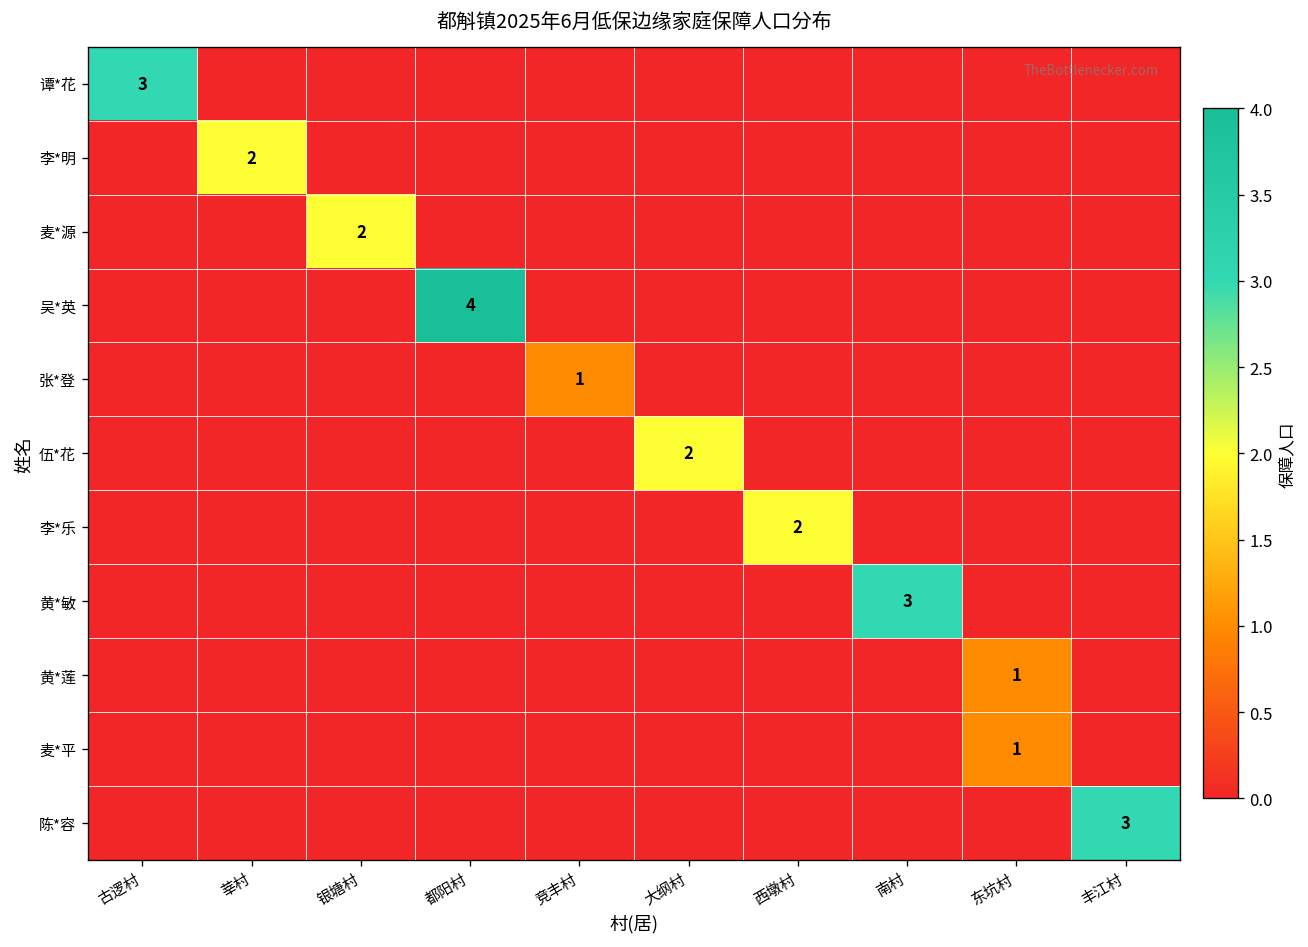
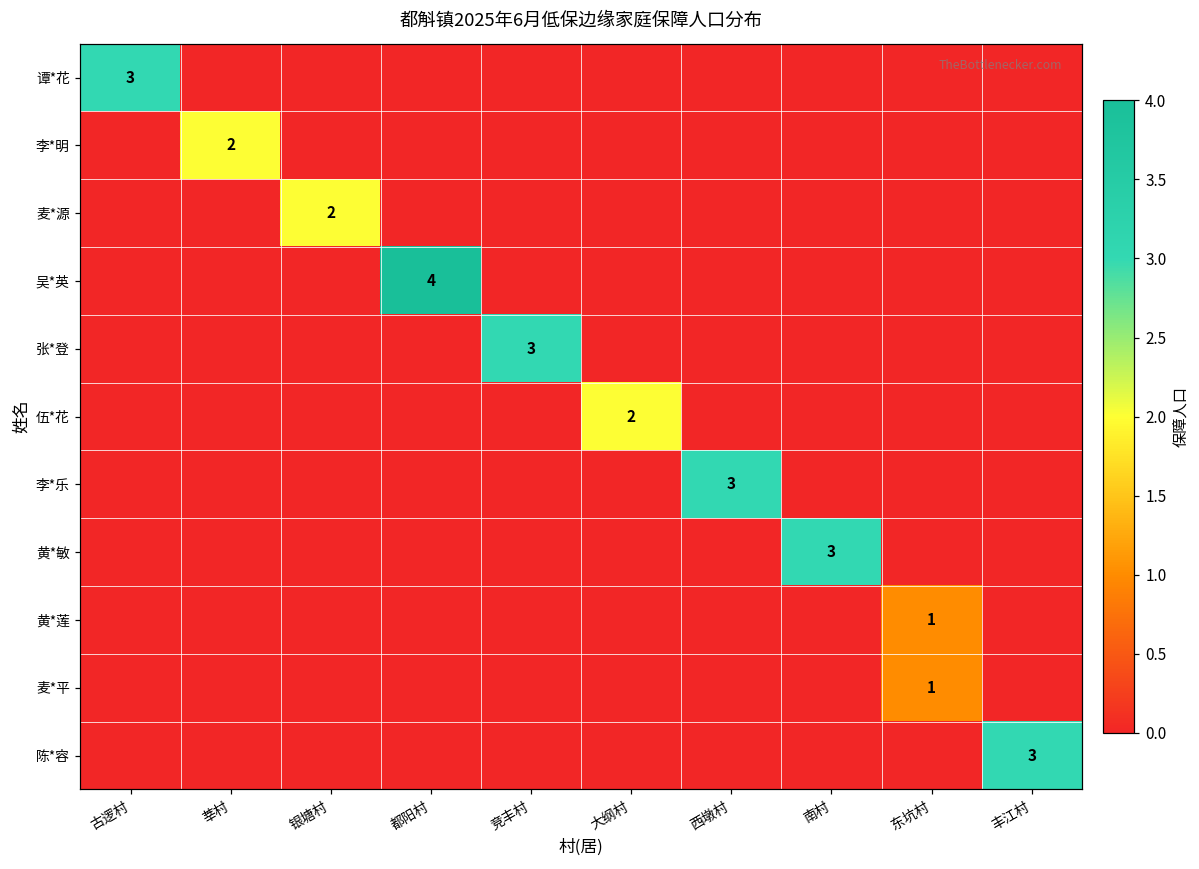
张*登, 竞丰村: 1 -> 3
李*乐, 西墩村: 2 -> 3
